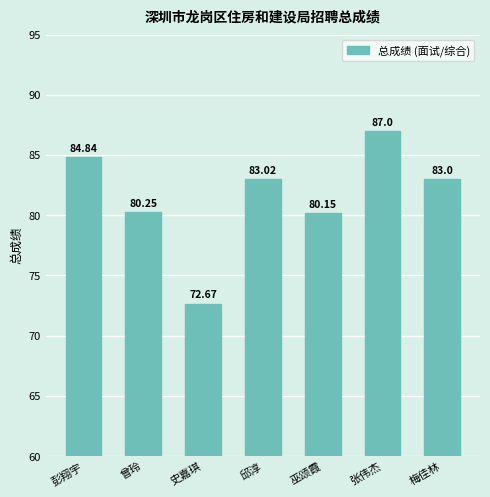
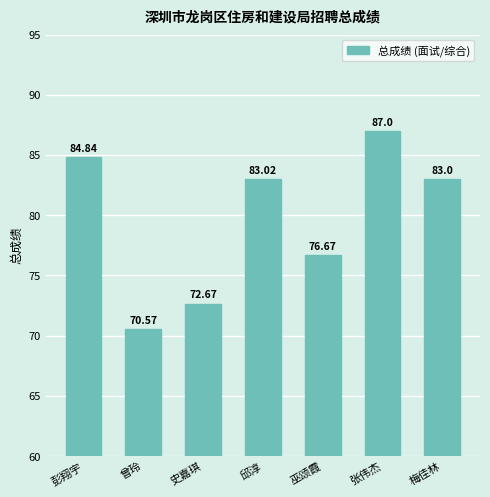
曾玲: 80.25 -> 70.57
巫颂霞: 80.15 -> 76.67
